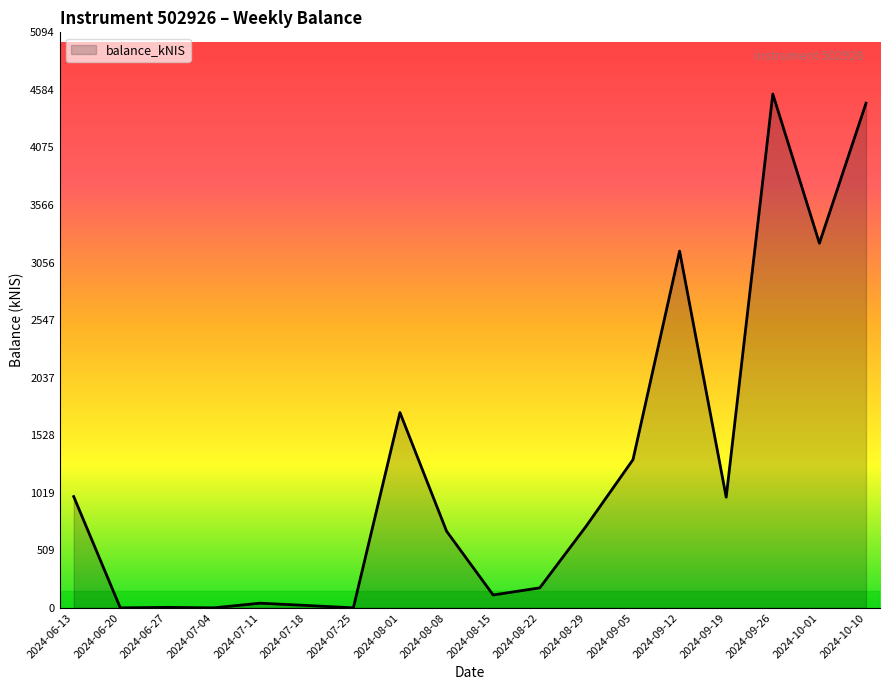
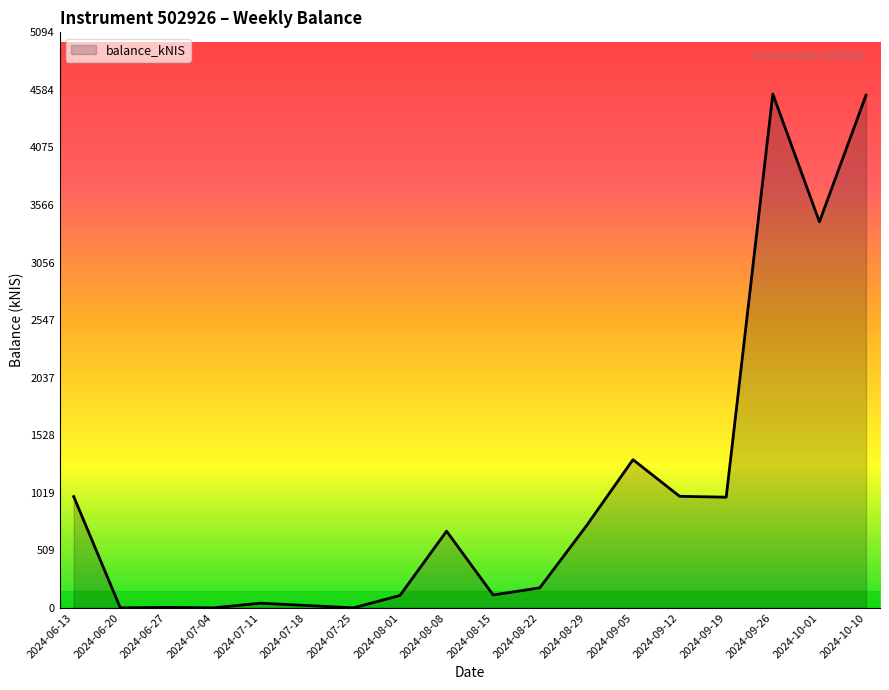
2024-08-01: 1730 -> 110
2024-09-12: 3160 -> 990
2024-10-01: 3230 -> 3420
2024-10-10: 4470 -> 4540
